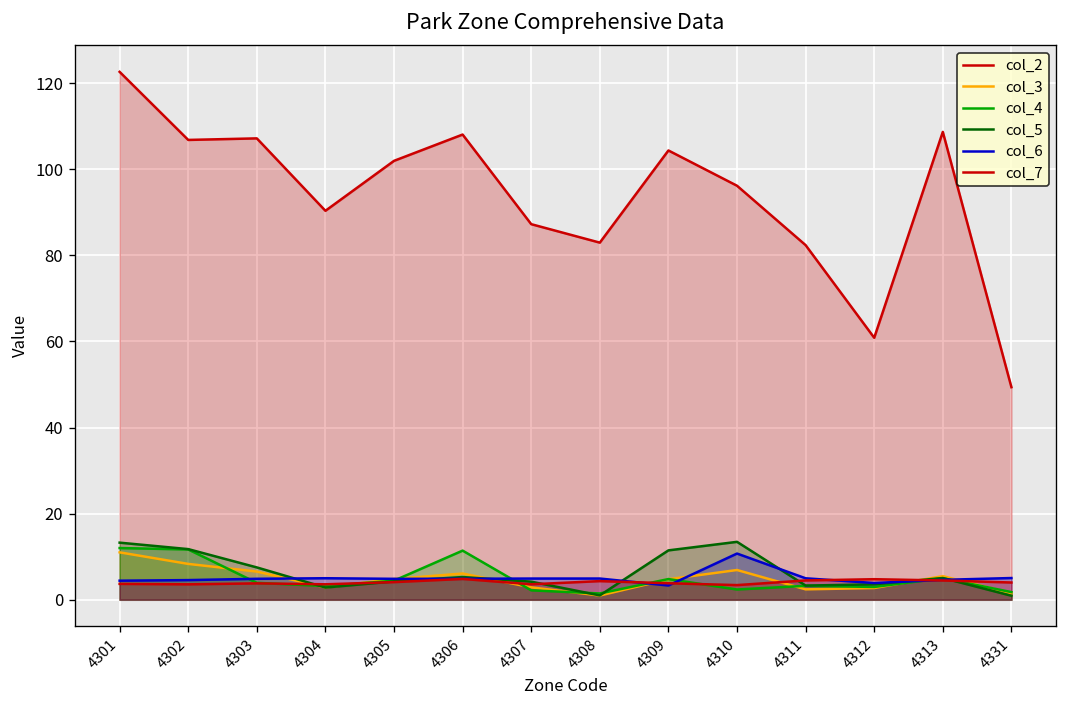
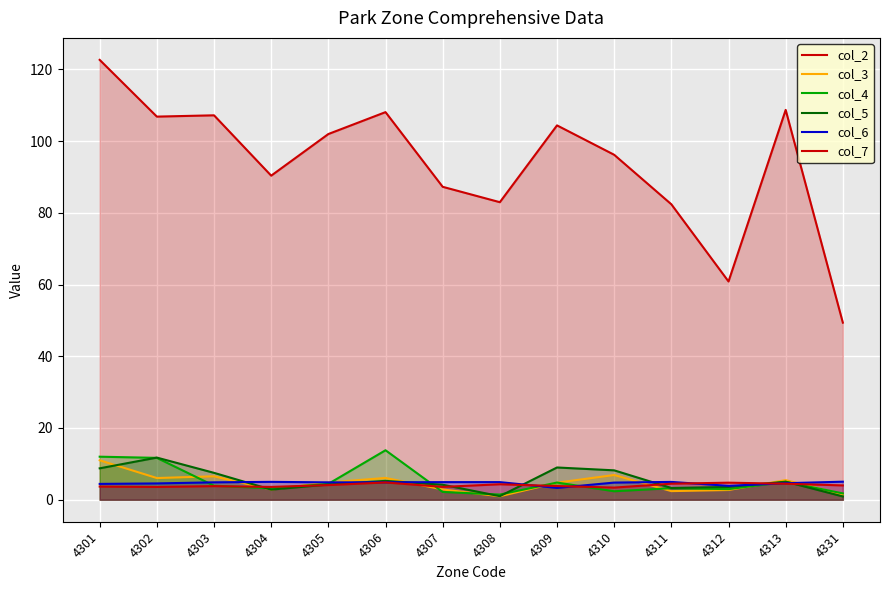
col_5, 4301: 13 -> 9
col_3, 4302: 8 -> 6
col_4, 4306: 11 -> 14
col_5, 4309: 11 -> 9
col_5, 4310: 13 -> 8
col_6, 4310: 11 -> 5
